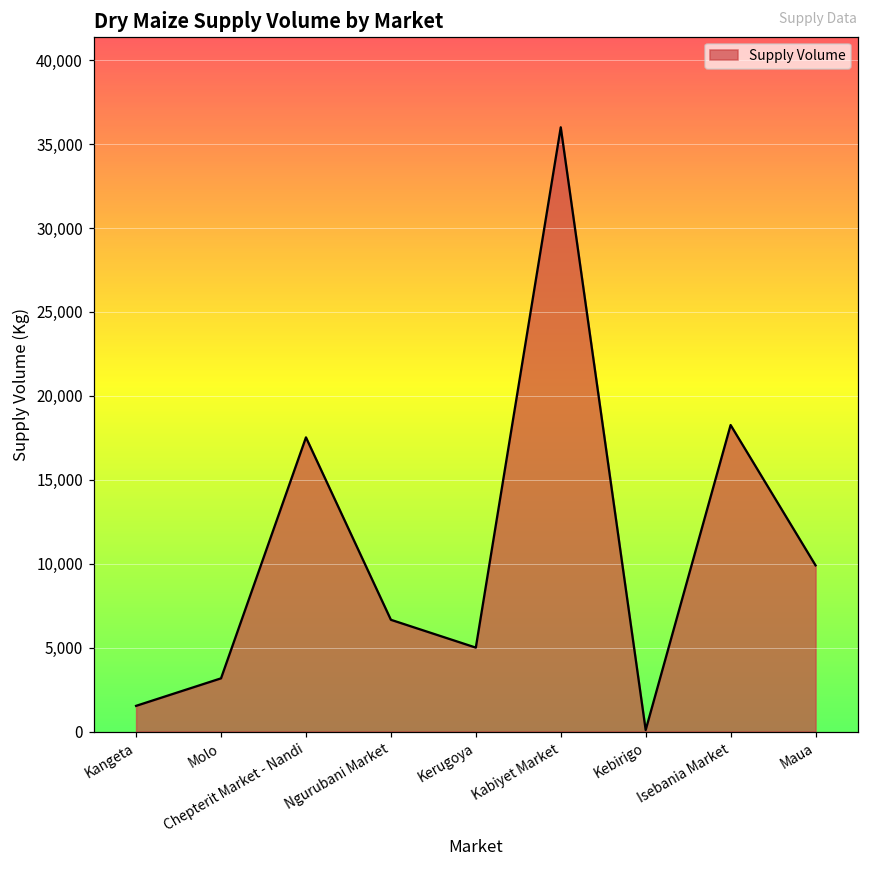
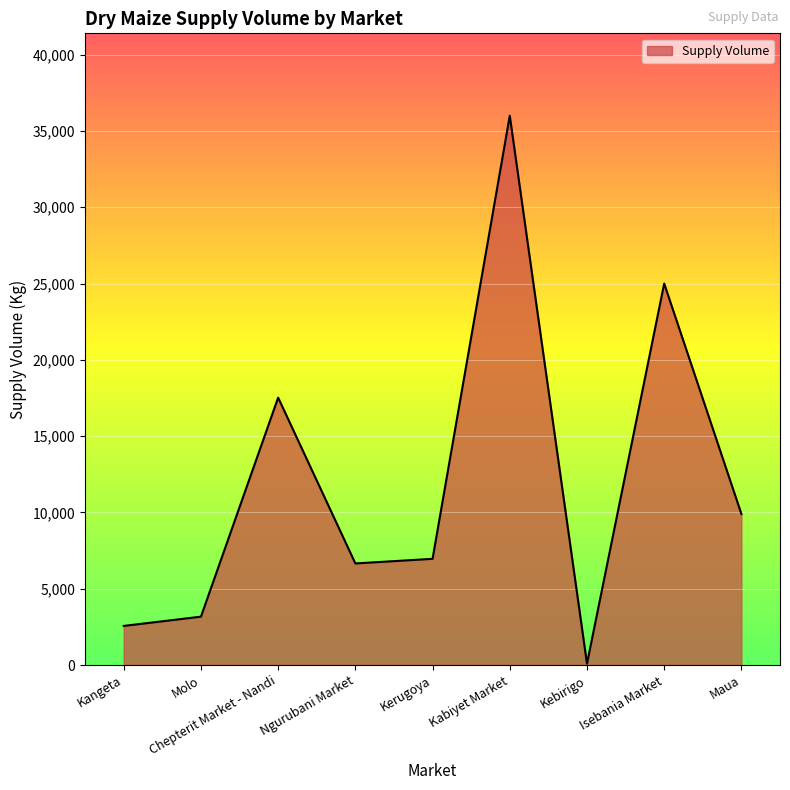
Kangeta: 1,500 -> 2,600
Kerugoya: 5,000 -> 7,000
Isebania Market: 18,300 -> 25,000
